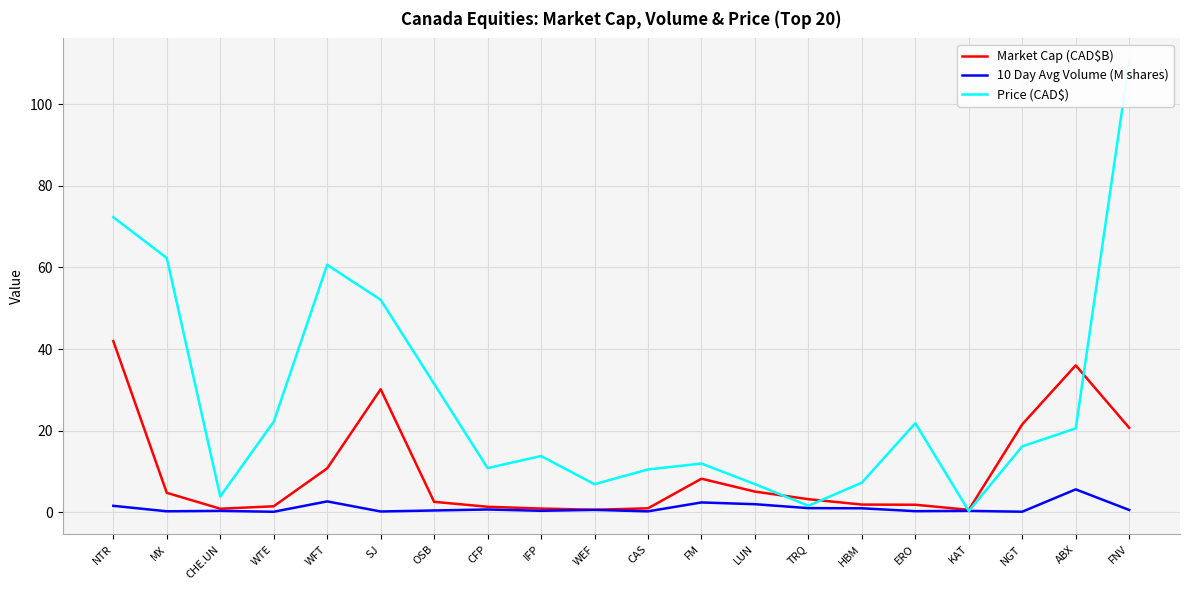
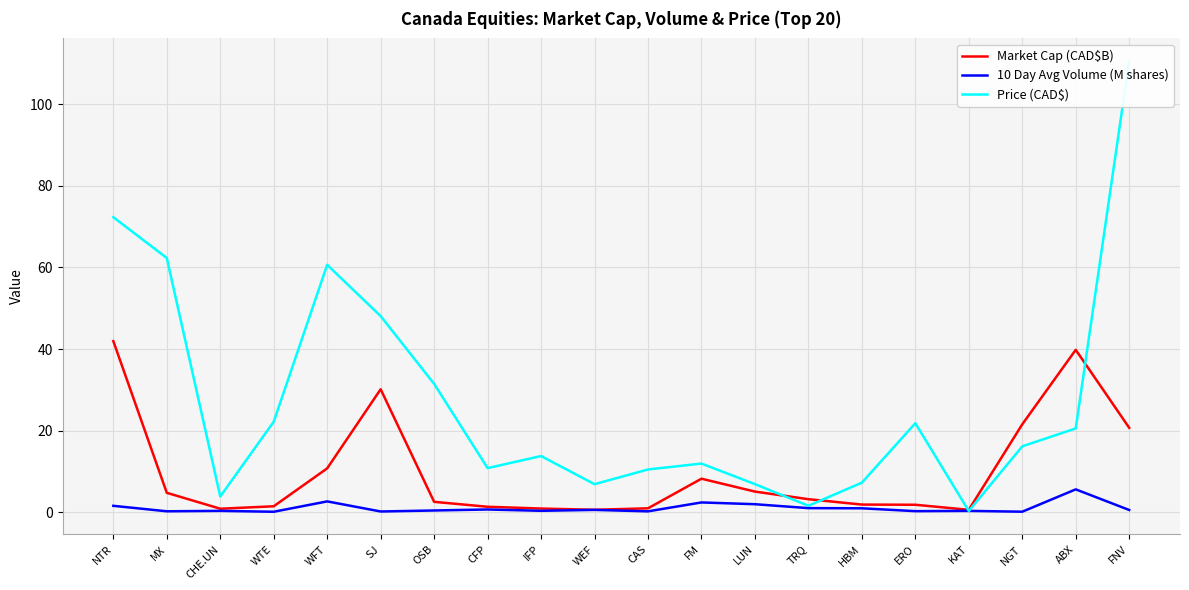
Price (CAD$), SJ: 52 -> 48
Market Cap (CAD$B), ABX: 36 -> 40
